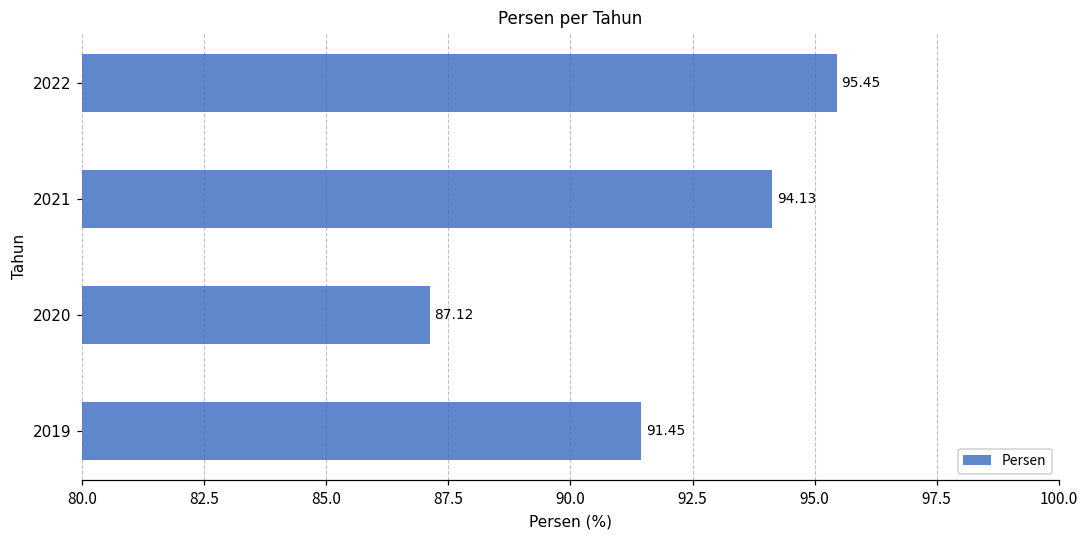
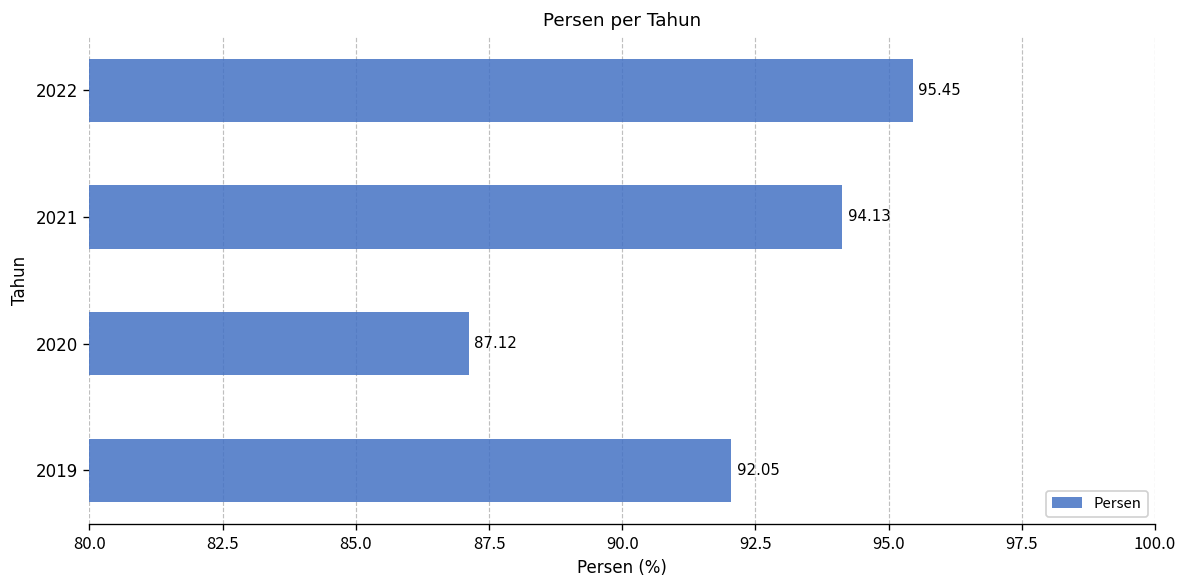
2019: 91.45 -> 92.05
